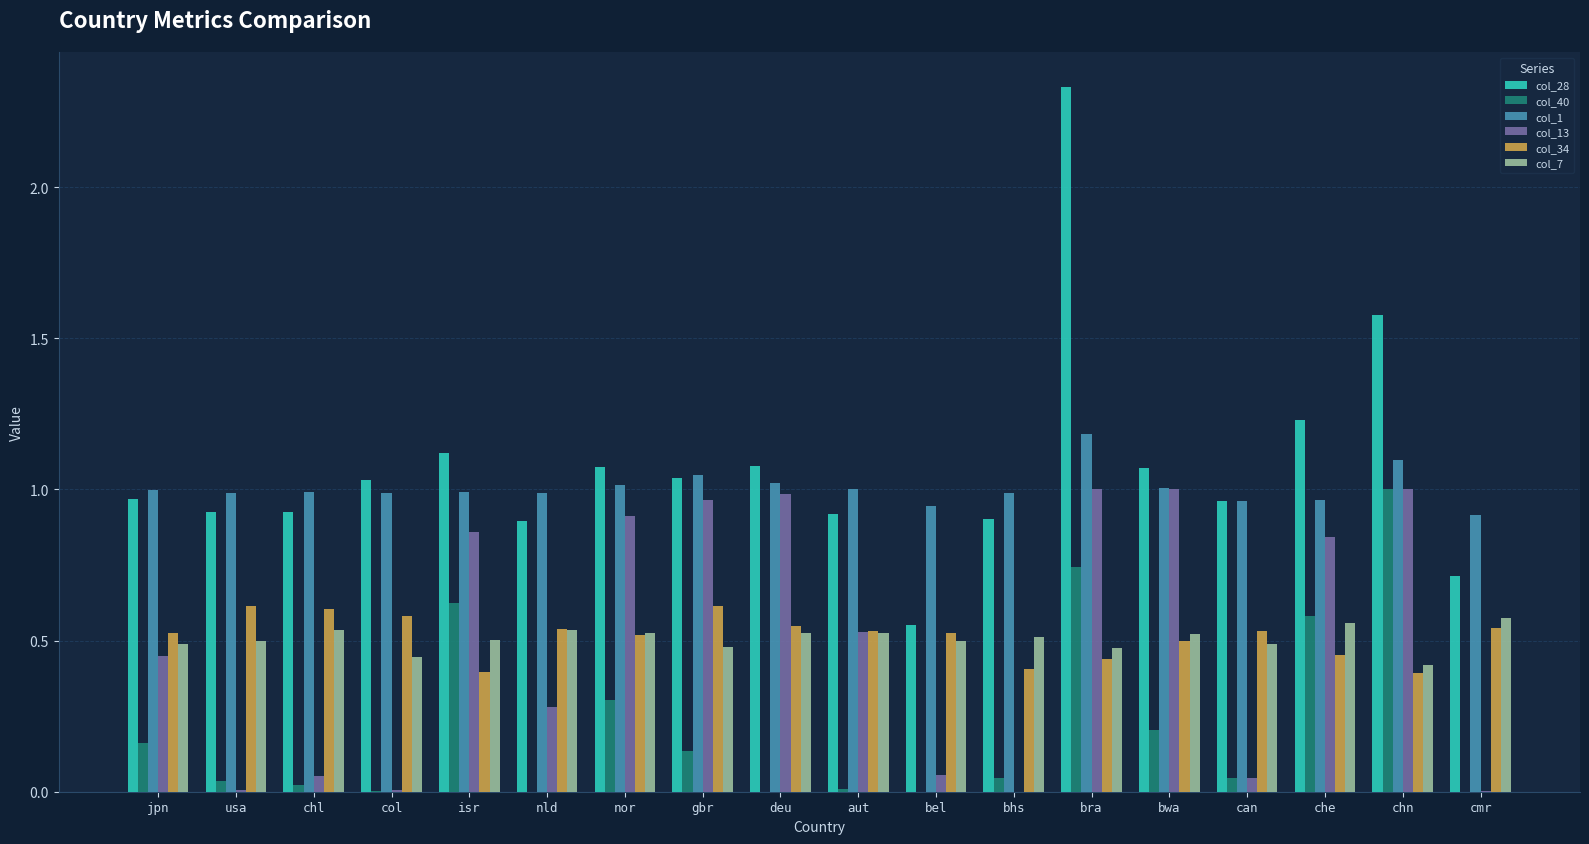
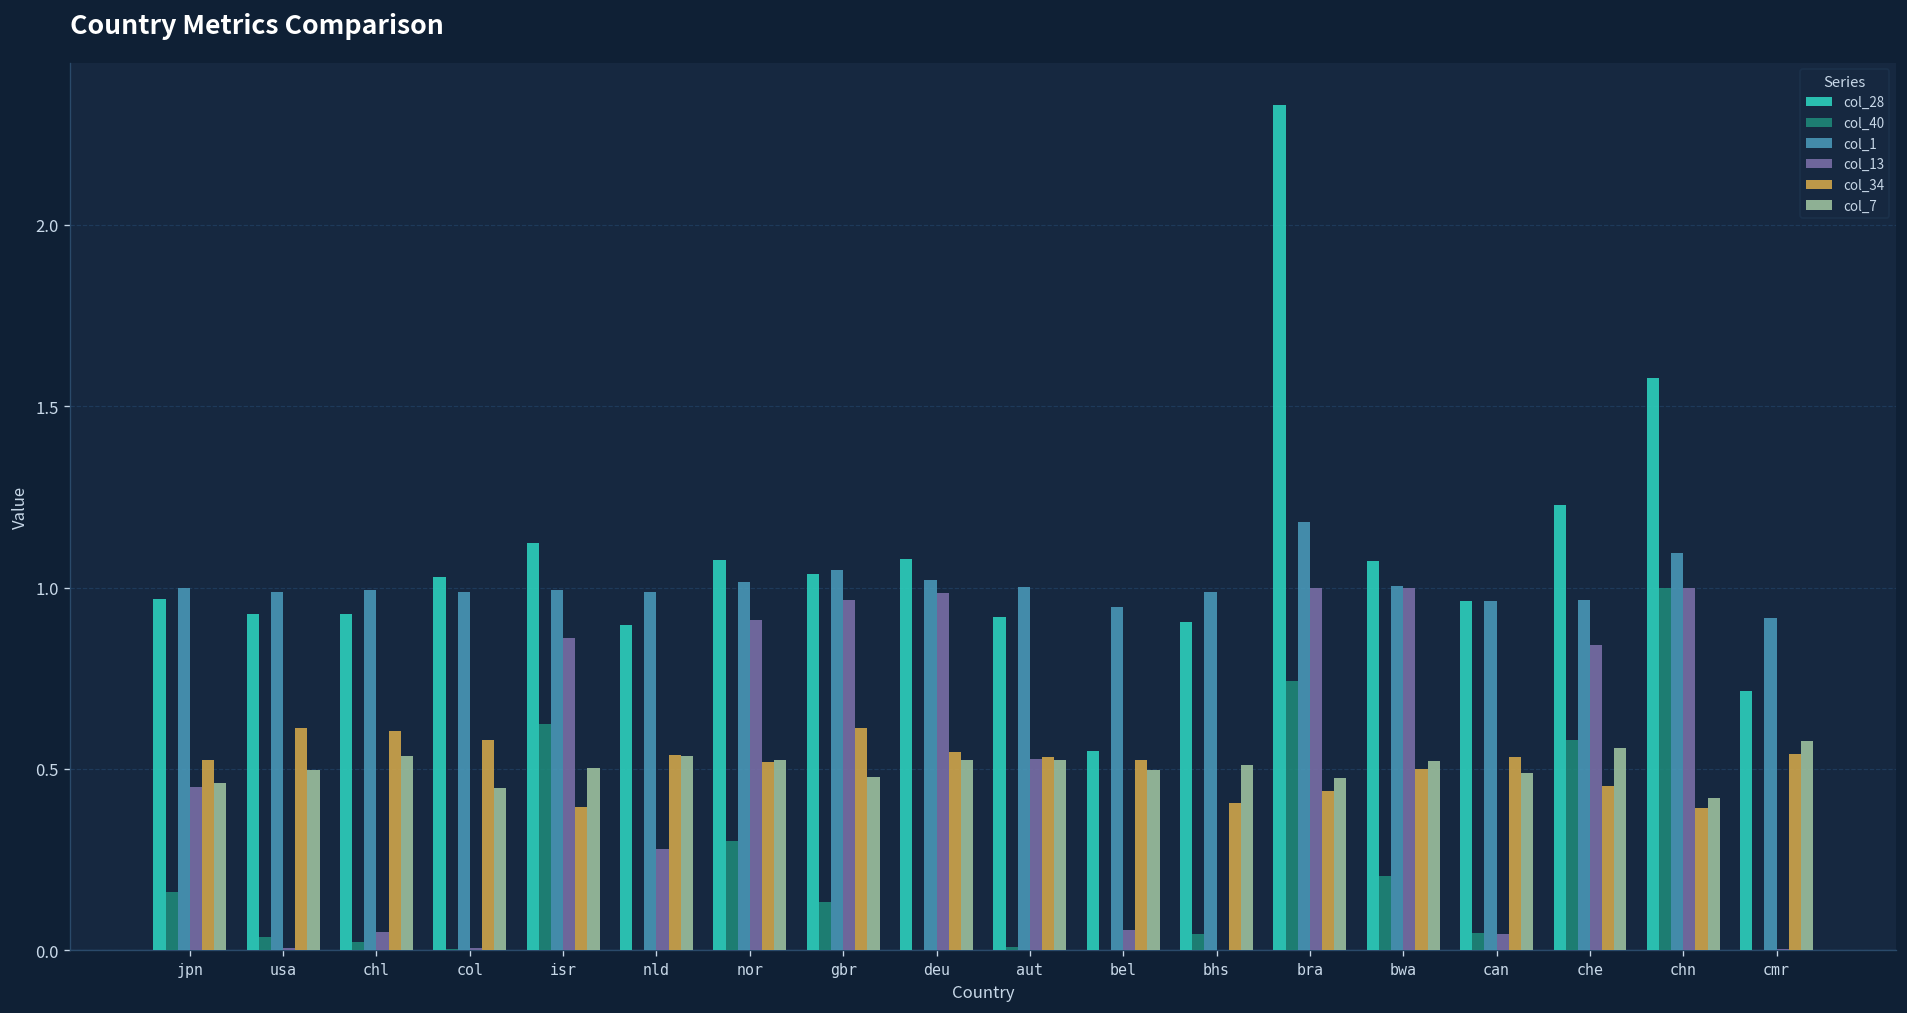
col_7, jpn: 0.49 -> 0.46
